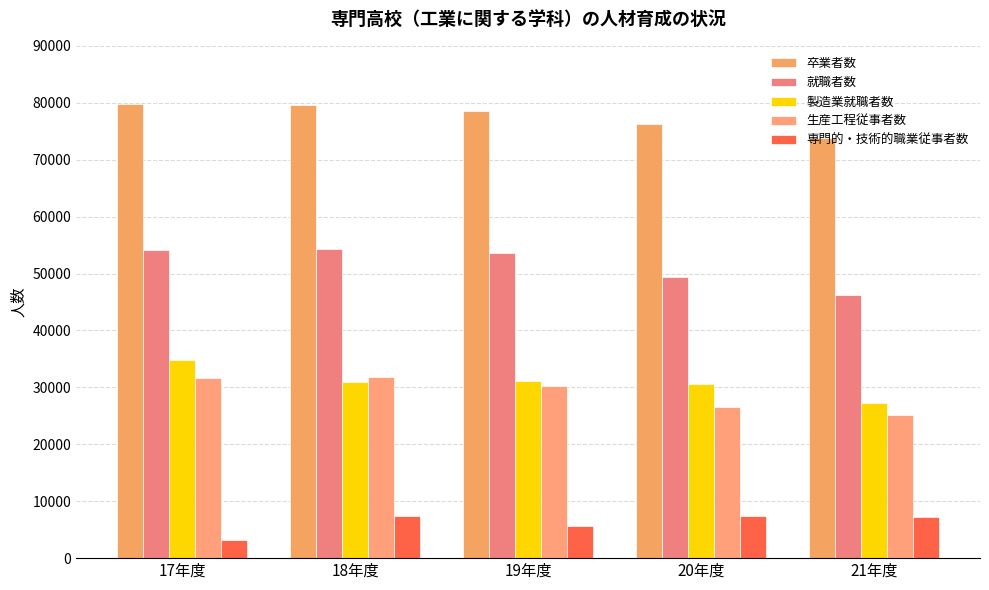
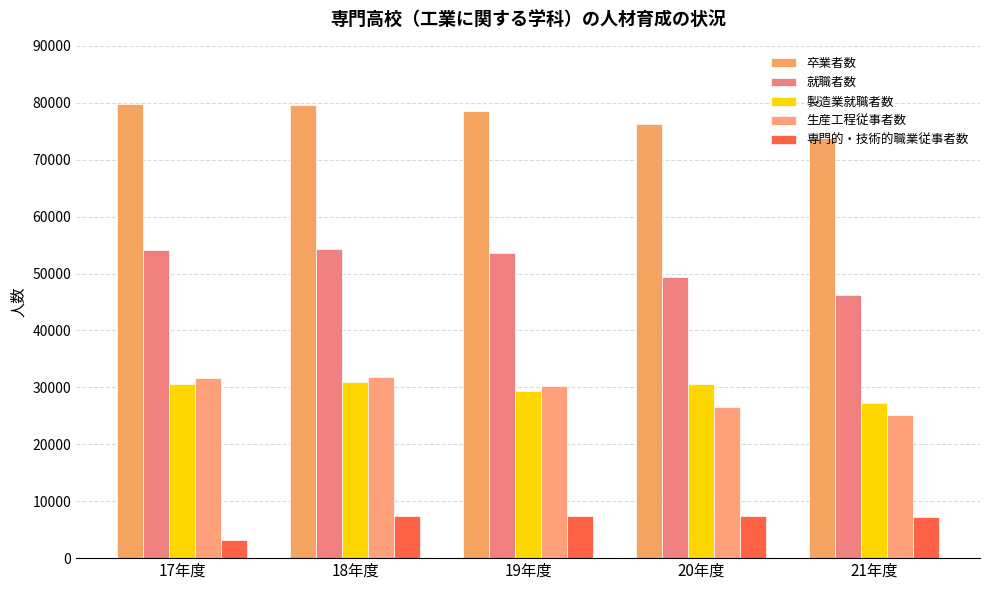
製造業就職者数, 17年度: 35000 -> 31000
製造業就職者数, 19年度: 31000 -> 29000
専門的・技術的職業従事者数, 19年度: 6000 -> 7000
